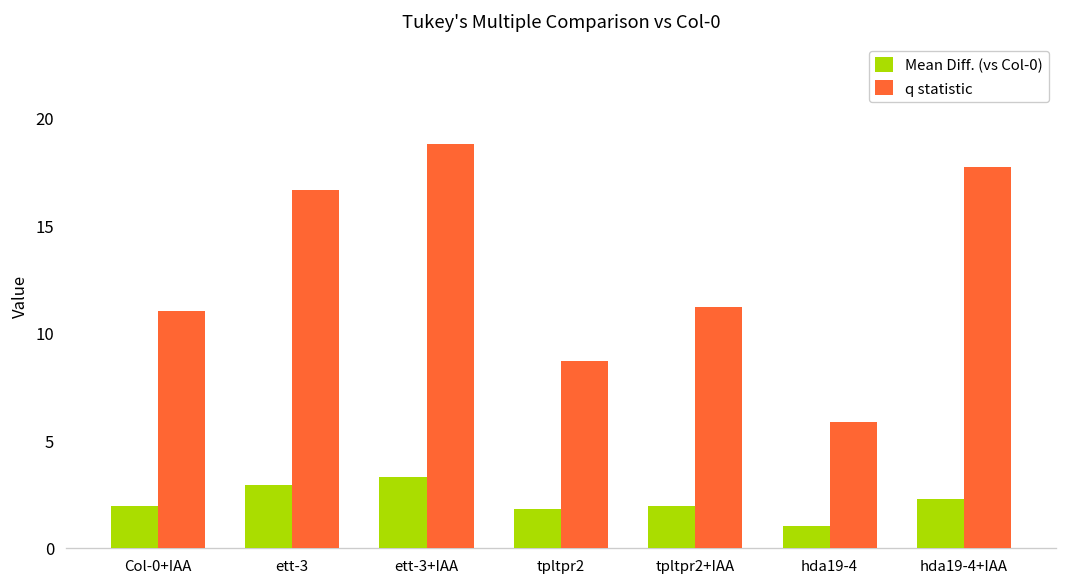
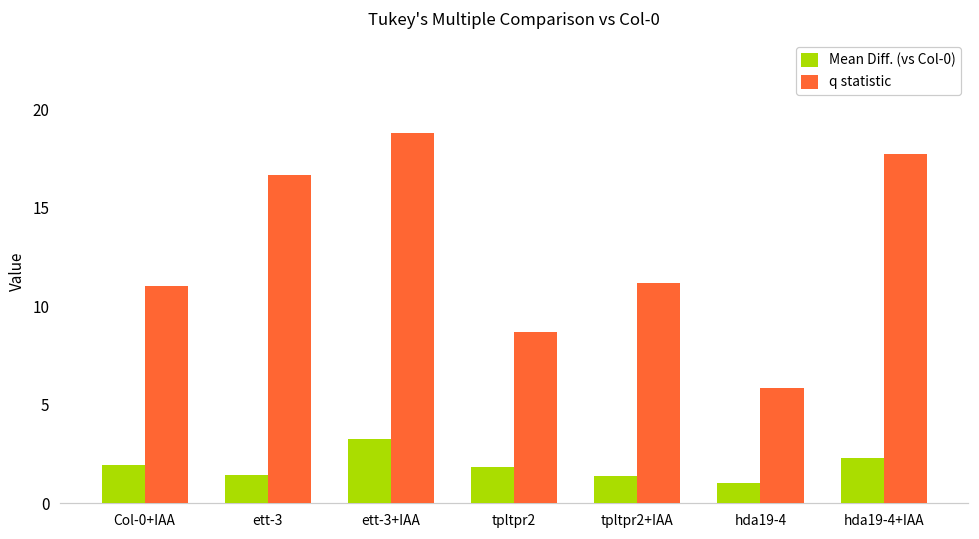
Mean Diff. (vs Col-0), ett-3: 2.9 -> 1.4
Mean Diff. (vs Col-0), tpltpr2+IAA: 1.9 -> 1.3
